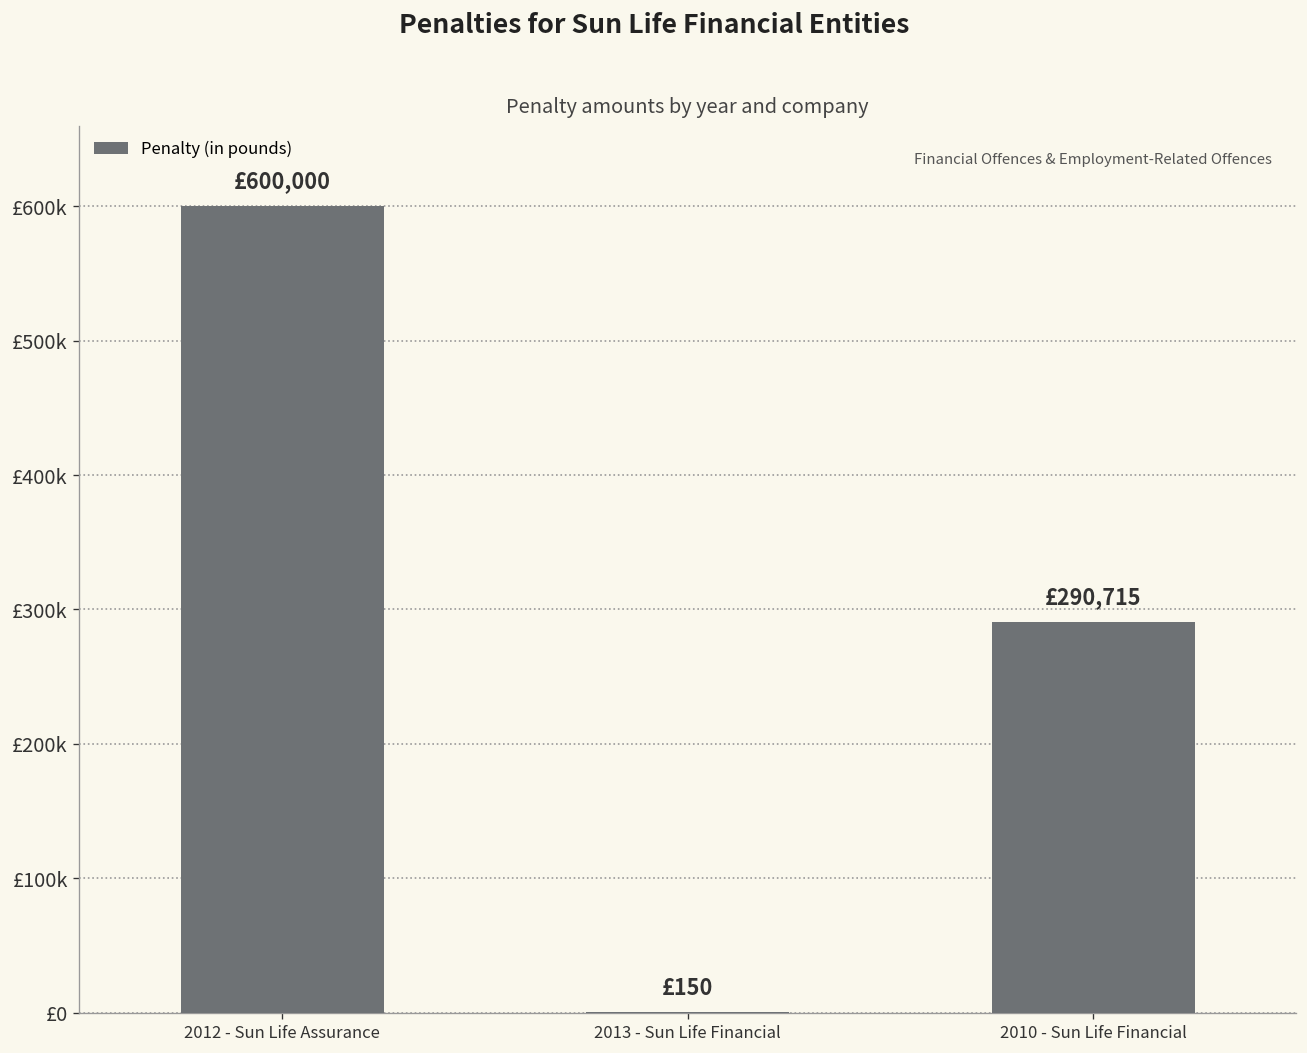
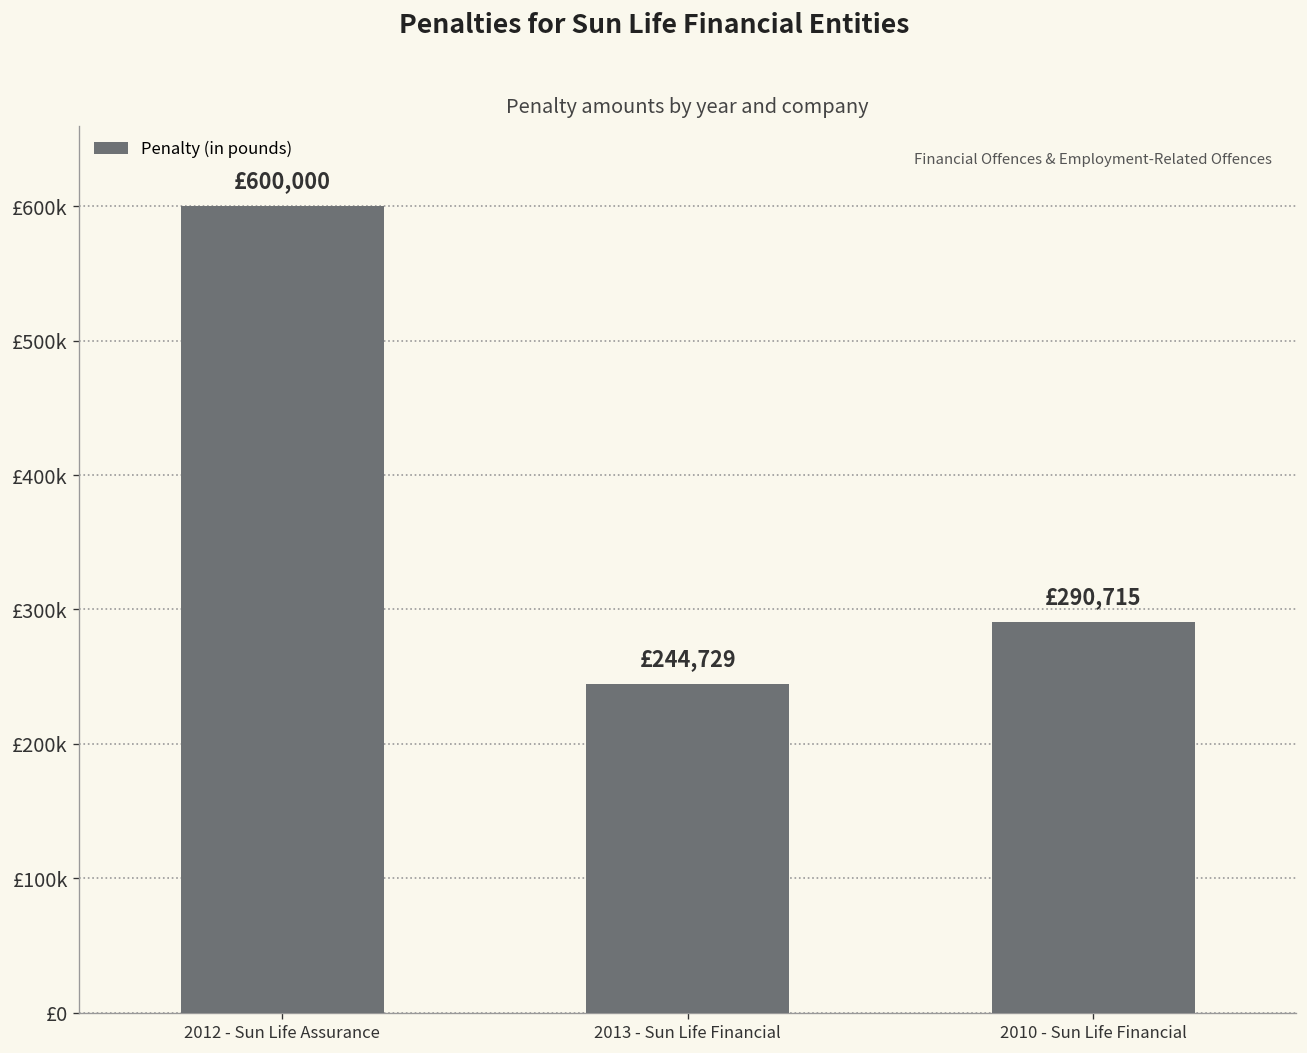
2013 - Sun Life Financial: £150 -> £244,729
